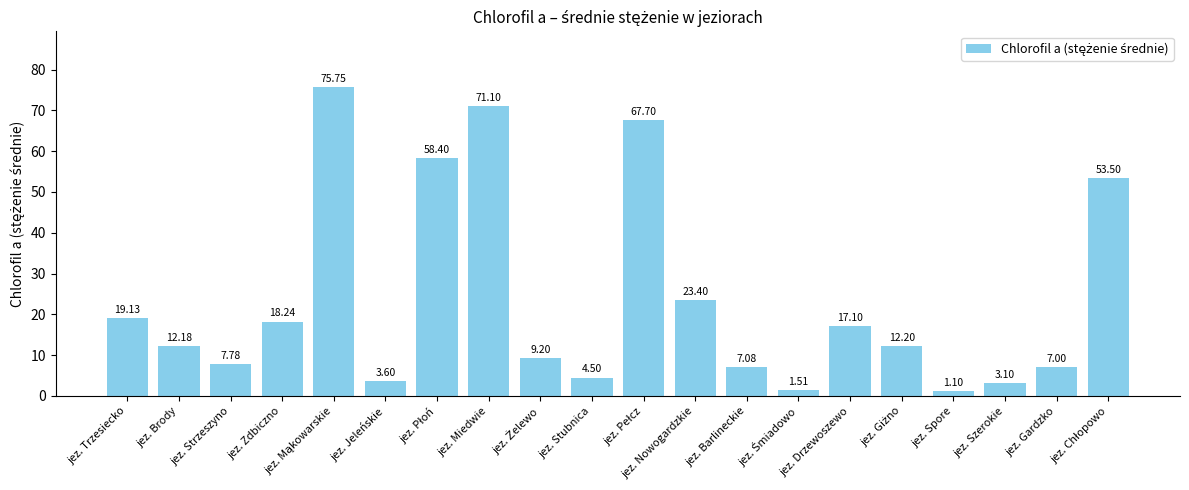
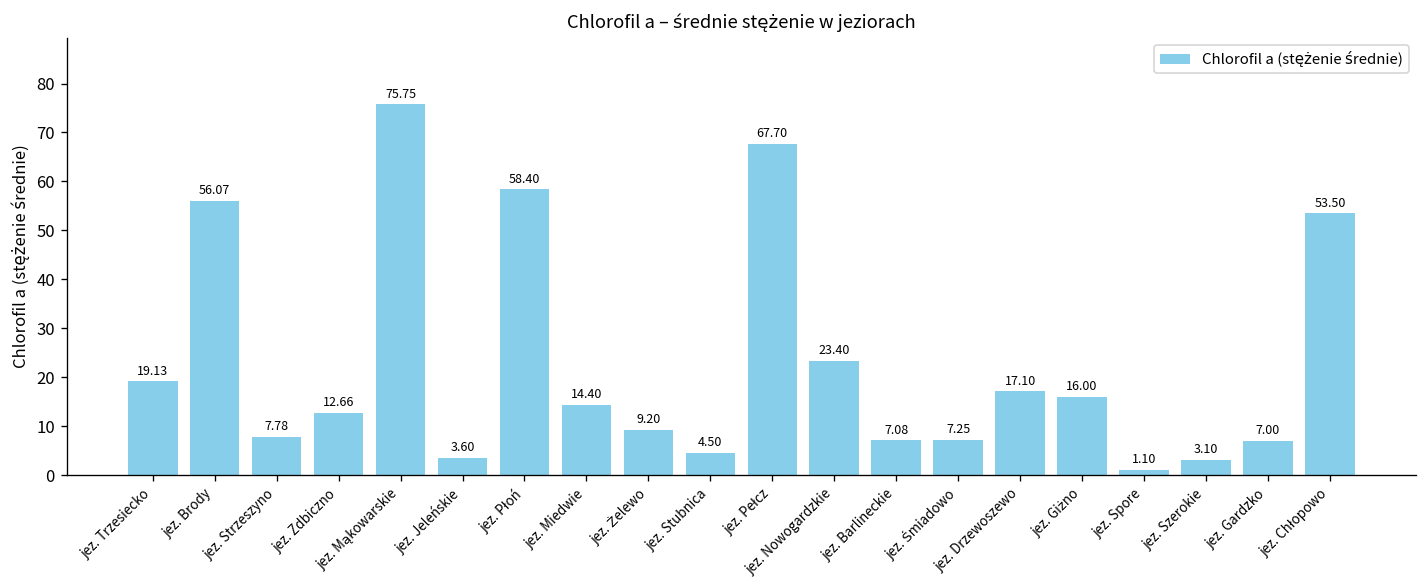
jez. Brody: 12.18 -> 56.07
jez. Zdbiczno: 18.24 -> 12.66
jez. Miedwie: 71.10 -> 14.40
jez. Śmiadowo: 1.51 -> 7.25
jez. Giżno: 12.20 -> 16.00
